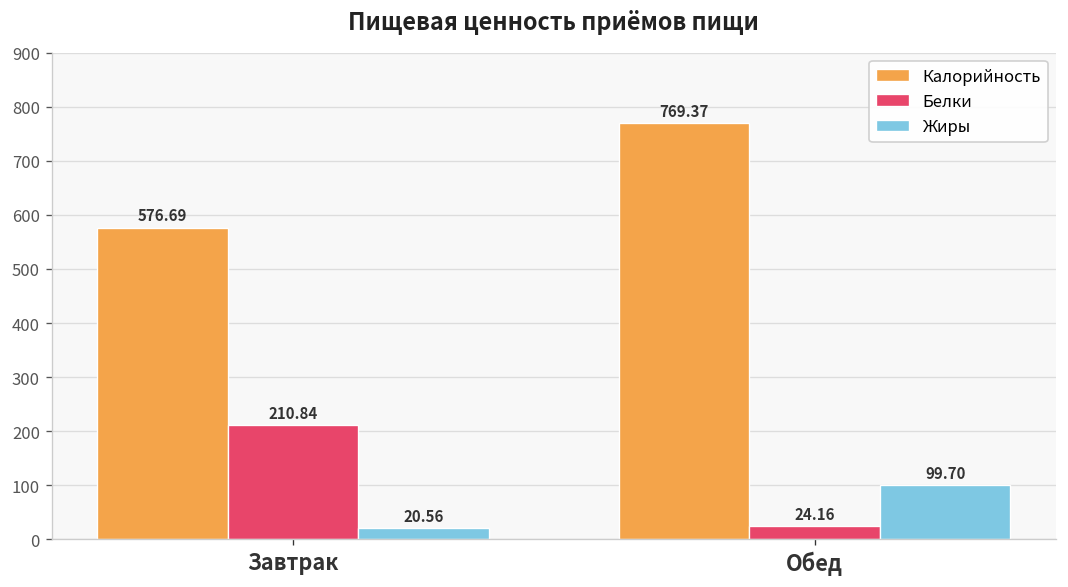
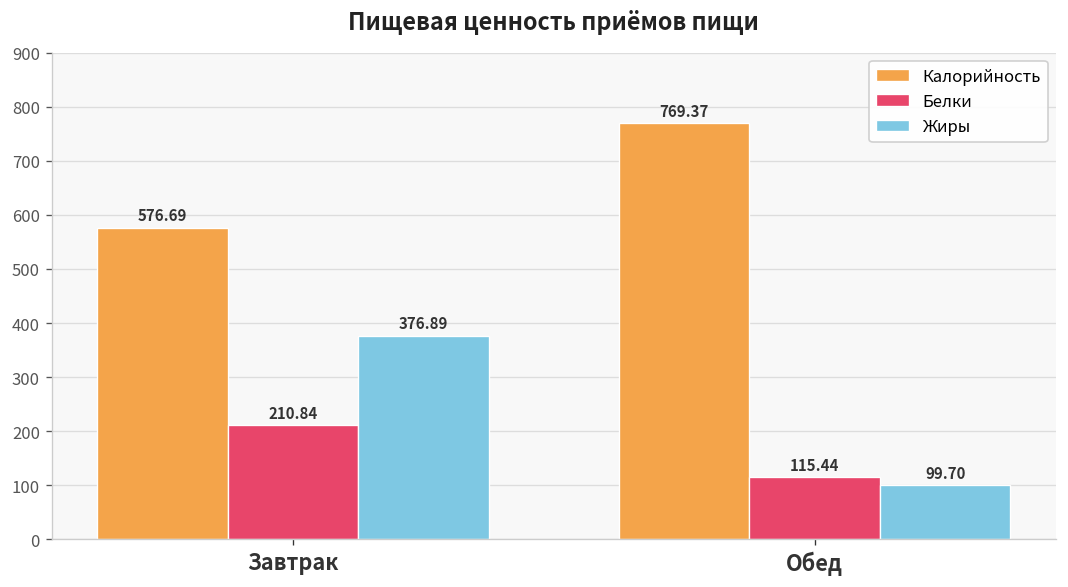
Жиры, Завтрак: 20.56 -> 376.89
Белки, Обед: 24.16 -> 115.44
